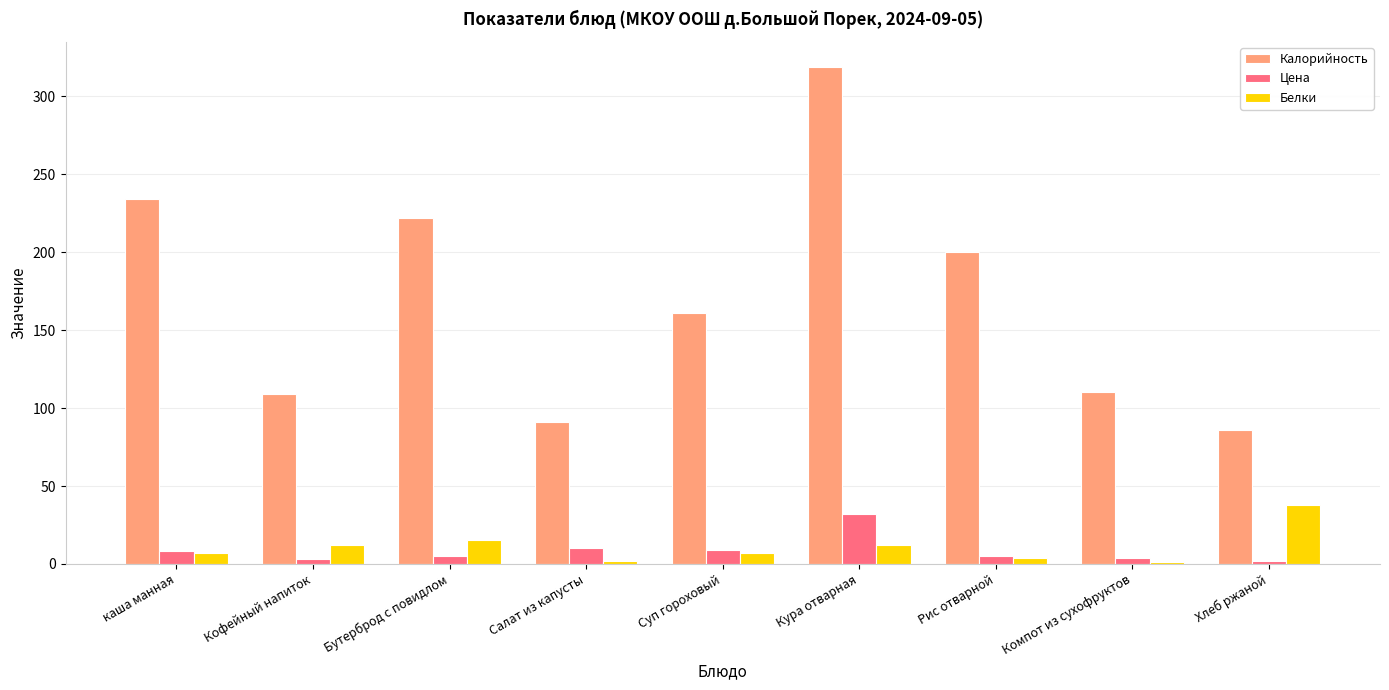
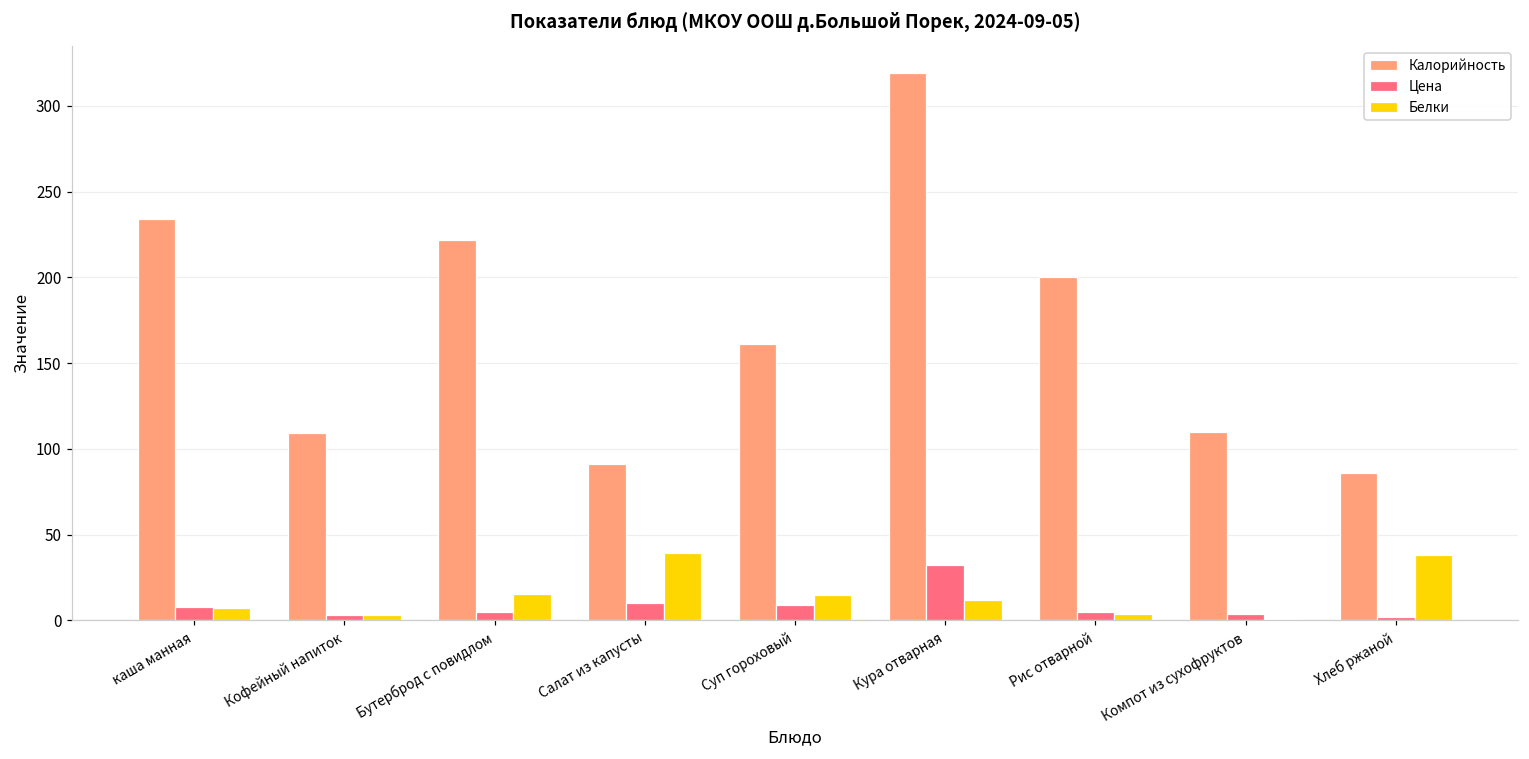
Белки, Кофейный напиток: 12 -> 3
Белки, Салат из капусты: 2 -> 39
Белки, Суп гороховый: 7 -> 15
